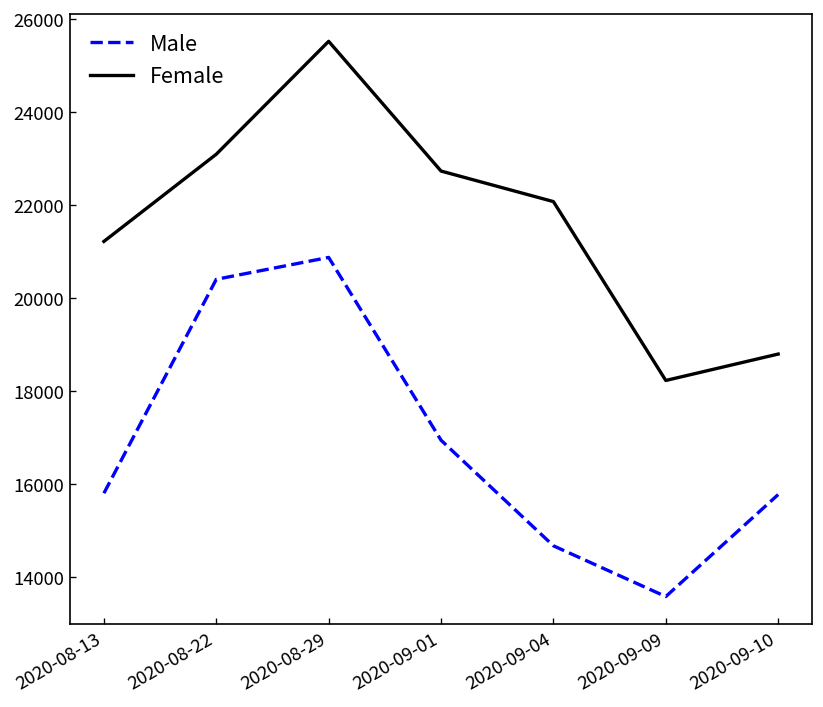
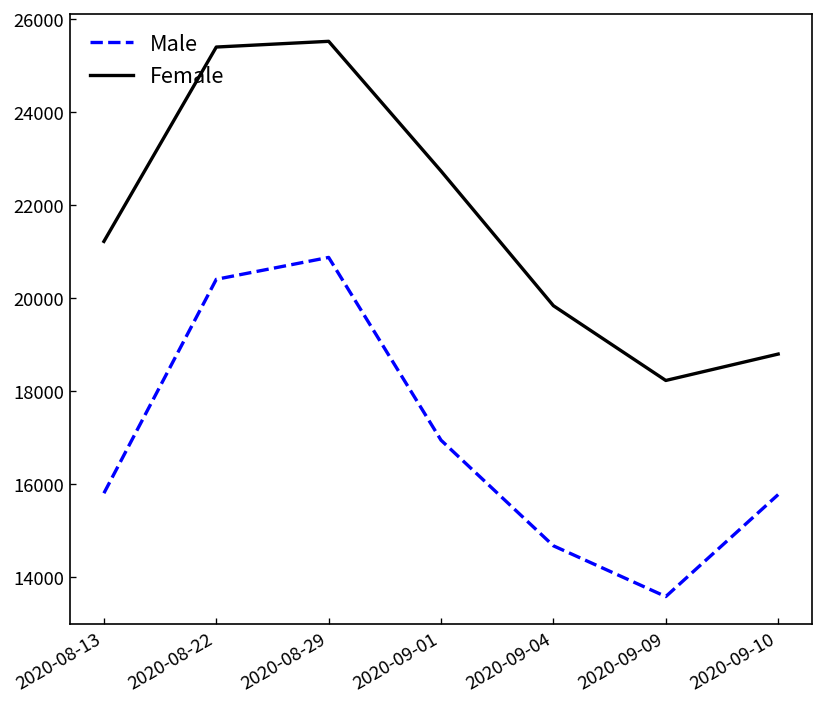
Female, 2020-08-22: 23100 -> 25400
Female, 2020-09-04: 22100 -> 19800
